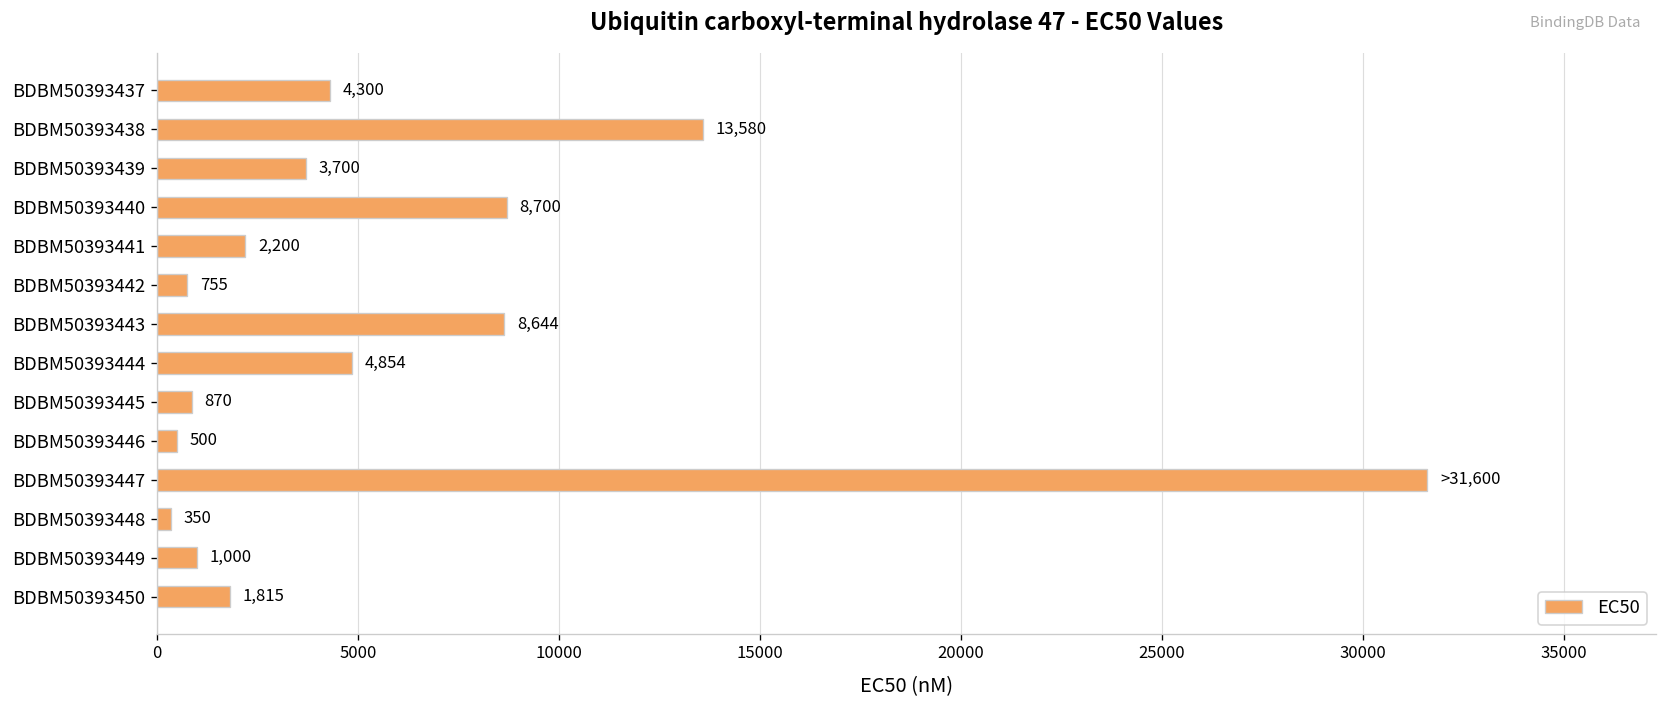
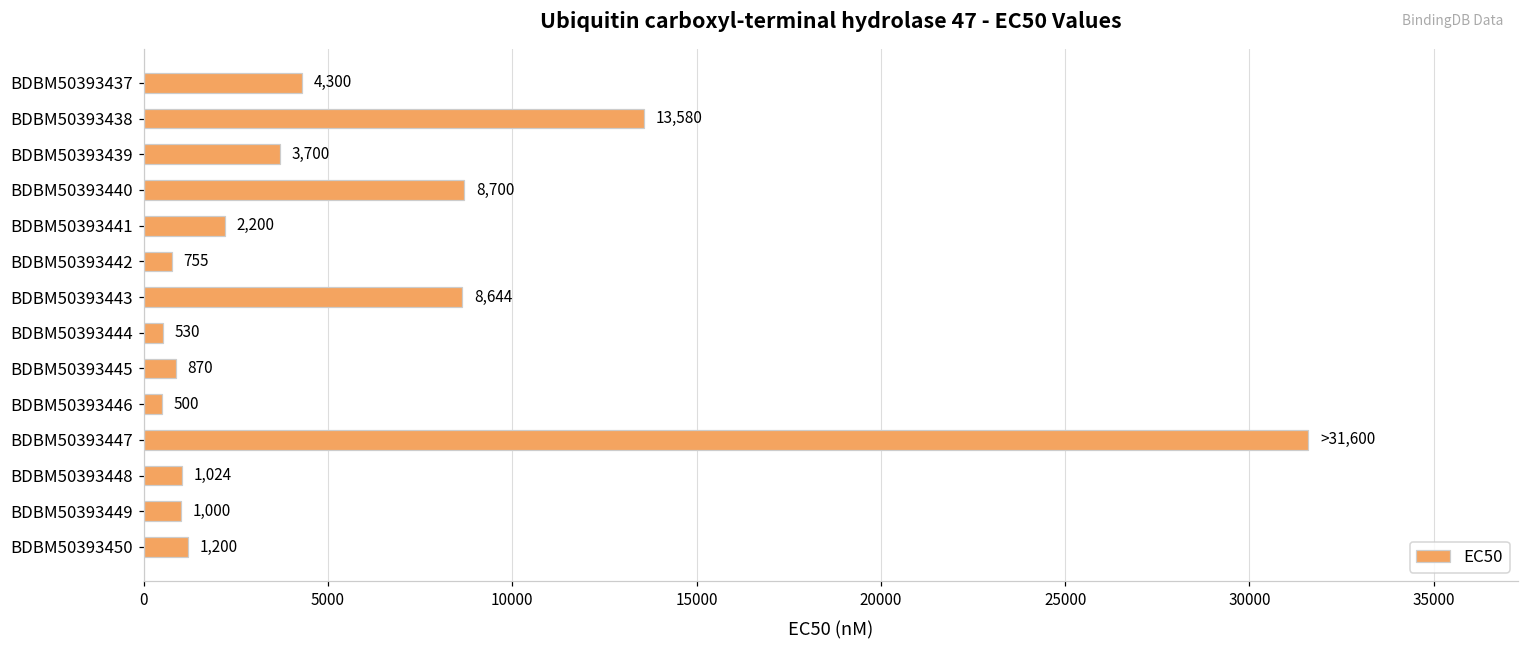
BDBM50393444: 4,854 -> 530
BDBM50393448: 350 -> 1,024
BDBM50393450: 1,815 -> 1,200
